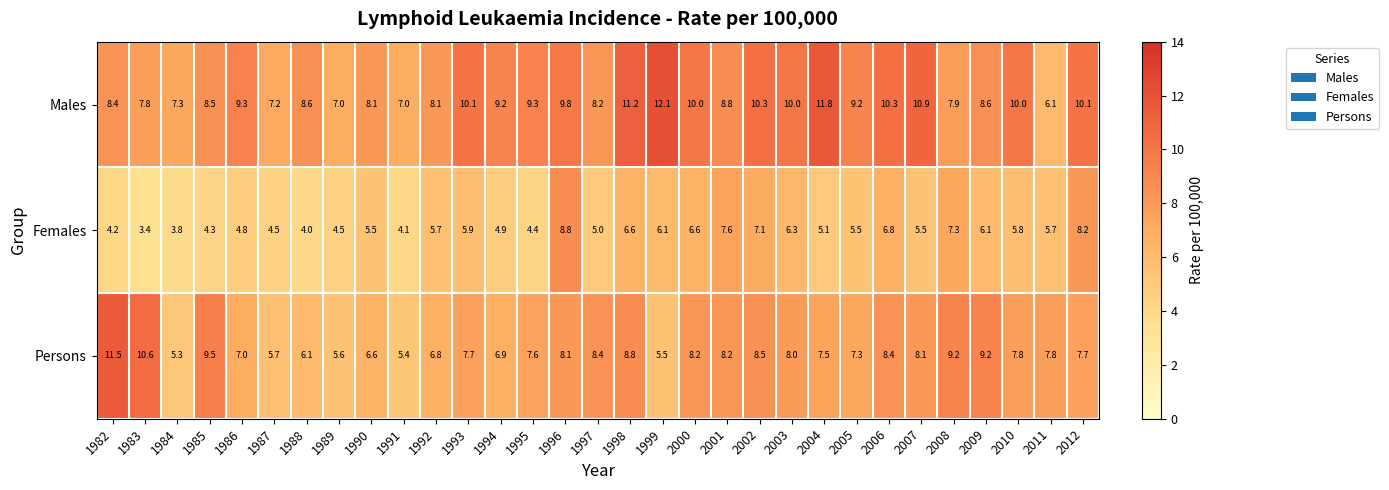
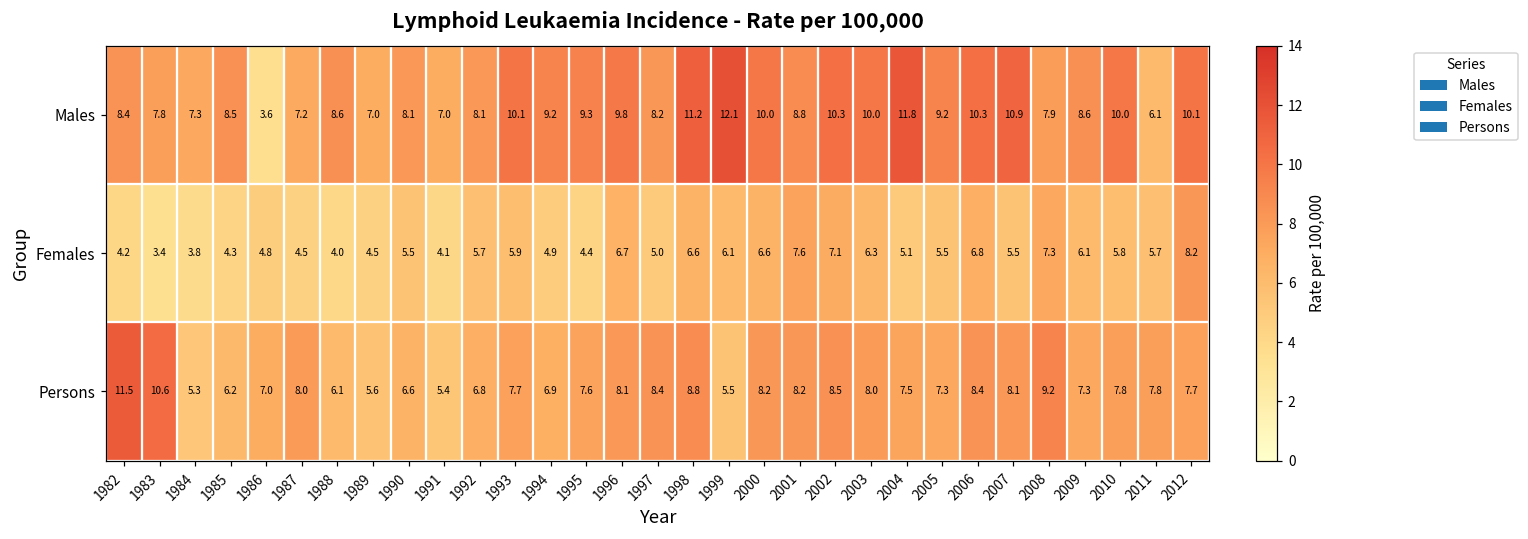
Males, 1986: 9.3 -> 3.6
Females, 1996: 8.8 -> 6.7
Persons, 1985: 9.5 -> 6.2
Persons, 1987: 5.7 -> 8.0
Persons, 2009: 9.2 -> 7.3
